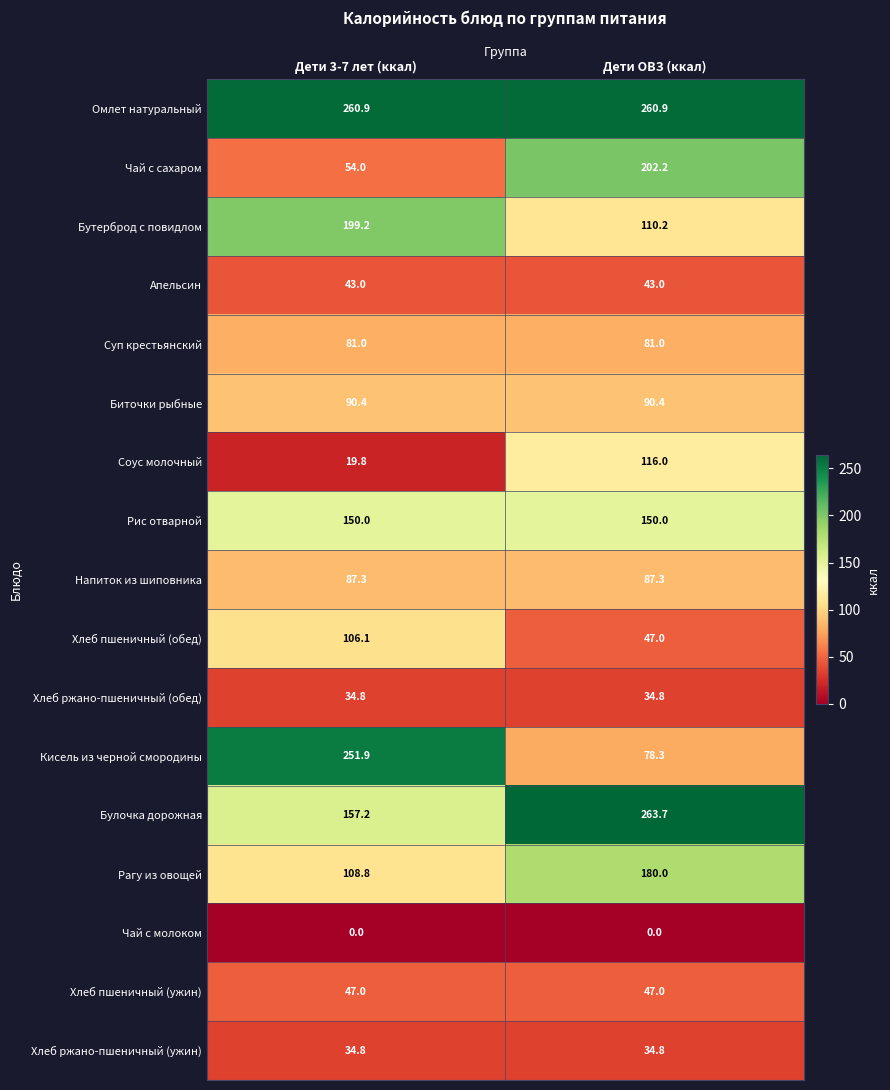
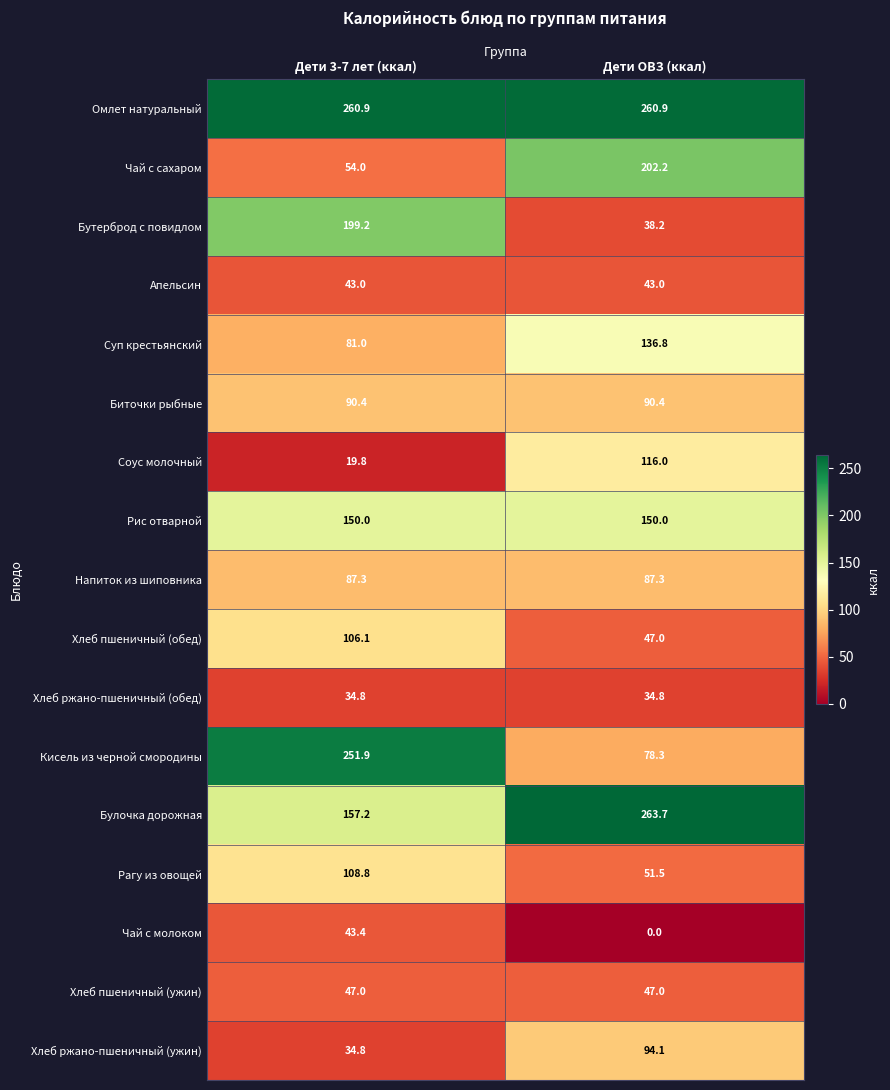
Бутерброд с повидлом, Дети ОВЗ (ккал): 110.2 -> 38.2
Суп крестьянский, Дети ОВЗ (ккал): 81.0 -> 136.8
Рагу из овощей, Дети ОВЗ (ккал): 180.0 -> 51.5
Чай с молоком, Дети 3-7 лет (ккал): 0.0 -> 43.4
Хлеб ржано-пшеничный (ужин), Дети ОВЗ (ккал): 34.8 -> 94.1
